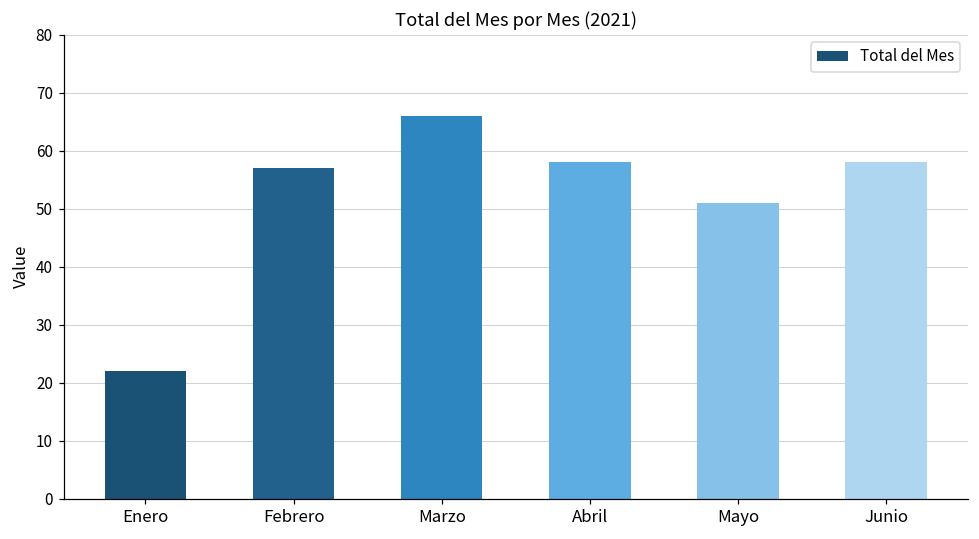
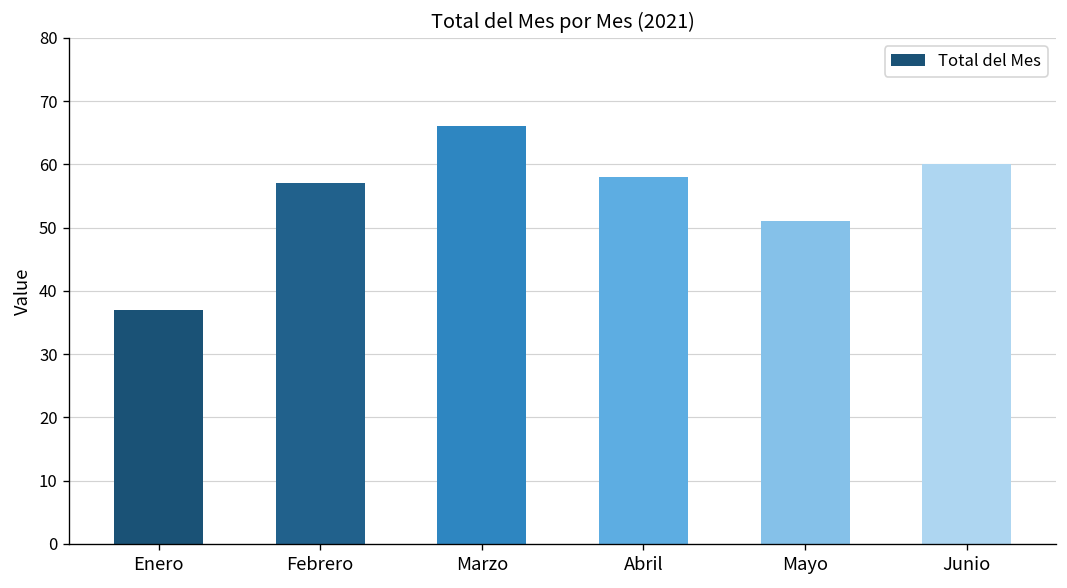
Enero: 22 -> 37
Junio: 58 -> 60
